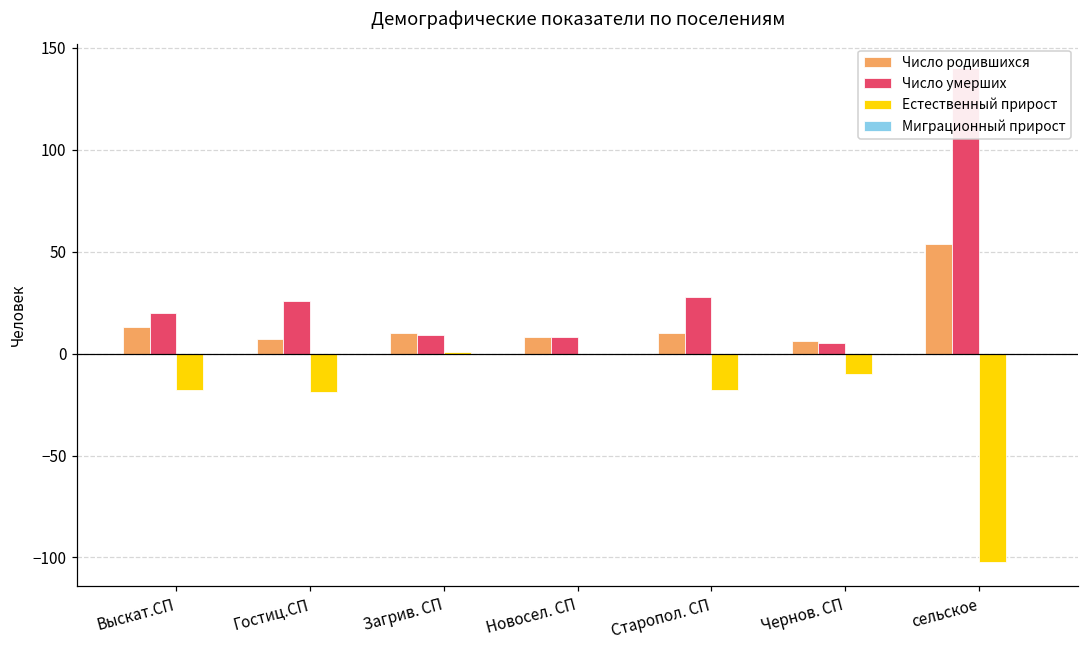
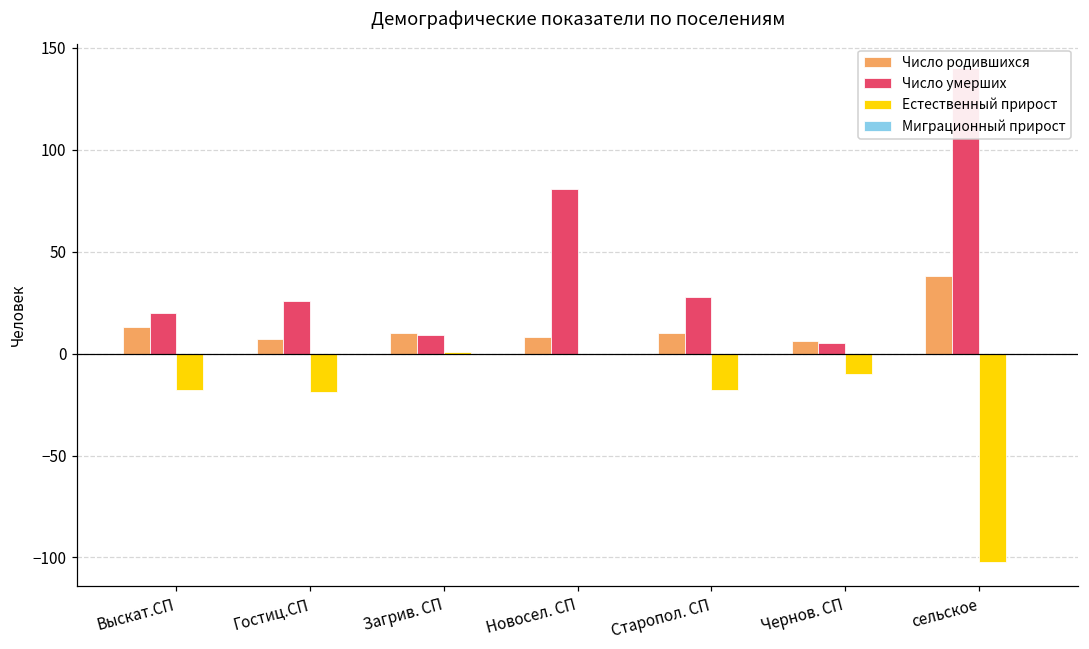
Число умерших, Новосел. СП: 8 -> 81
Число родившихся, сельское: 54 -> 38
